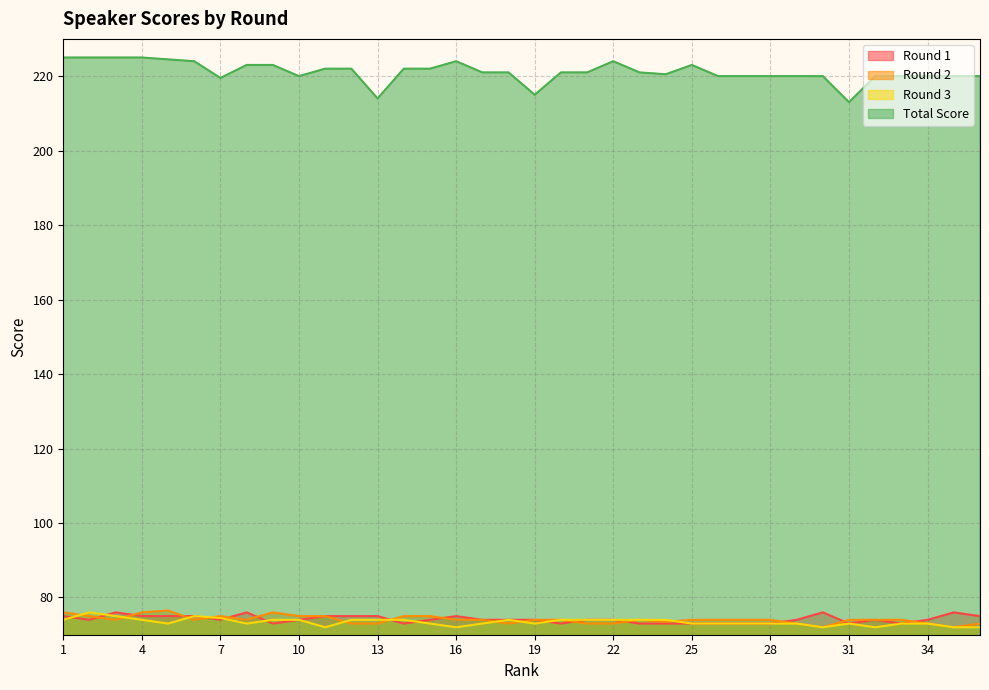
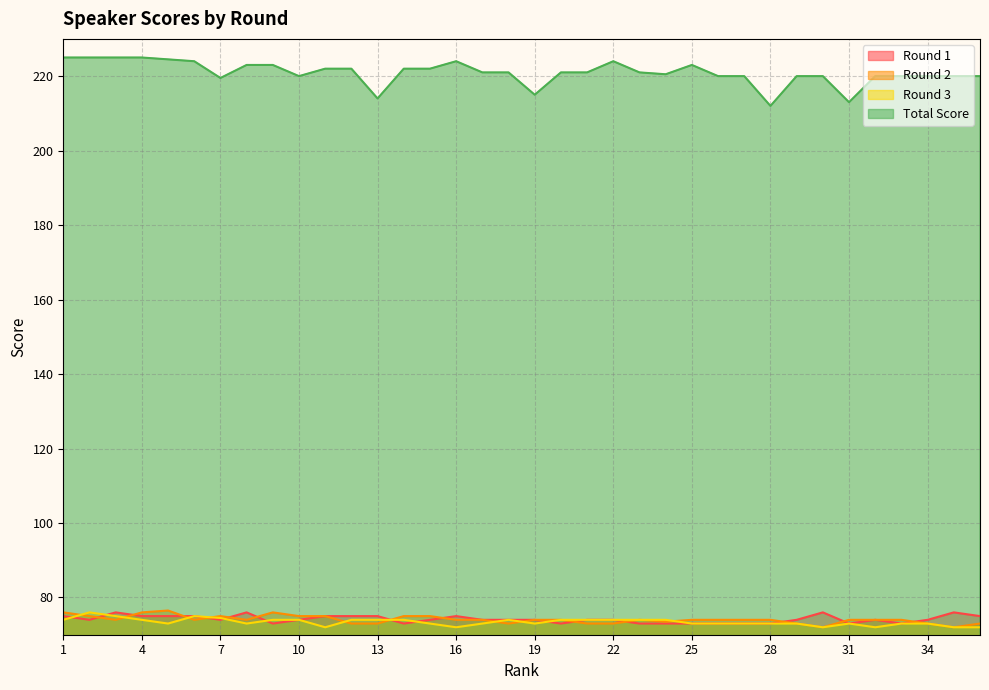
Total Score, 28: 220 -> 212
